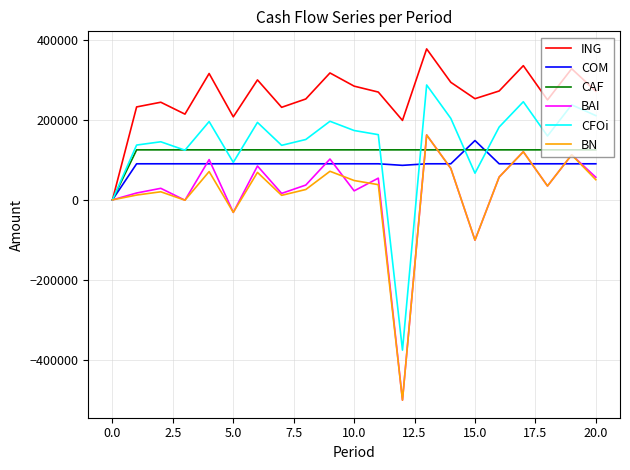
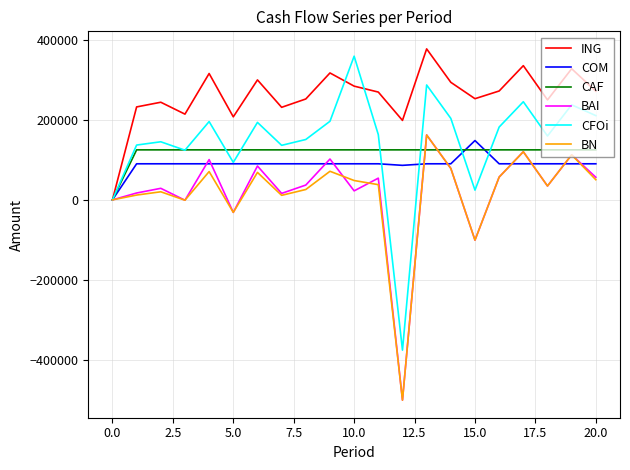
CFOi, 10.0: 170000 -> 360000
CFOi, 15.0: 70000 -> 20000
